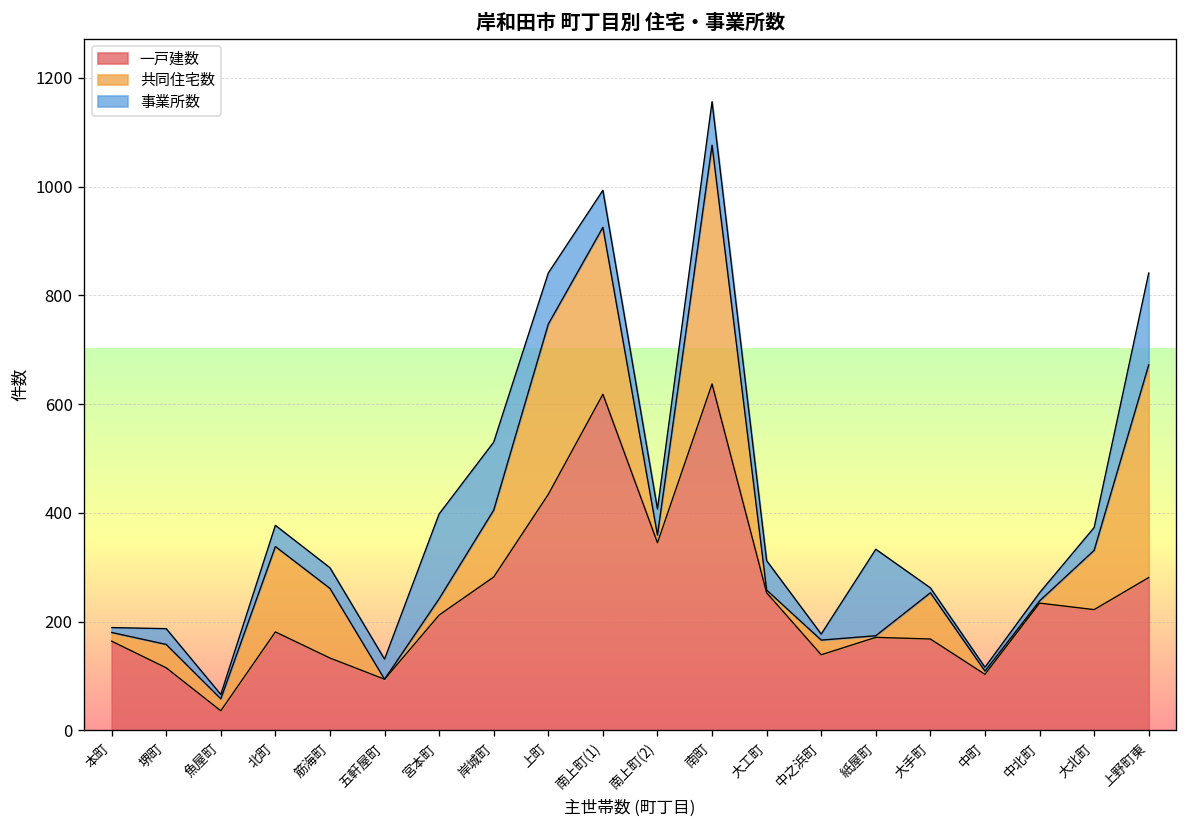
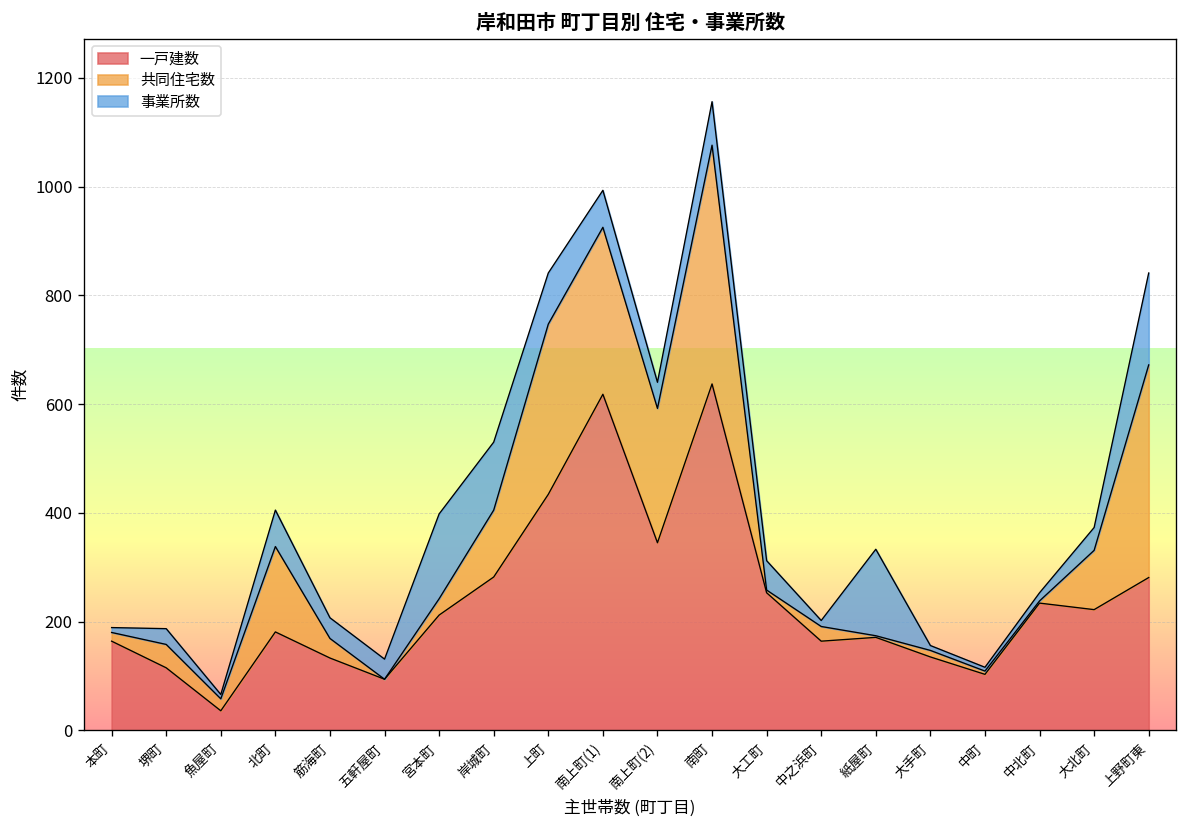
事業所数, 北町: 40 -> 70
共同住宅数, 筋海町: 130 -> 40
共同住宅数, 南上町(2): 10 -> 250
一戸建数, 中之浜町: 140 -> 160
一戸建数, 大手町: 170 -> 140
共同住宅数, 大手町: 90 -> 10
